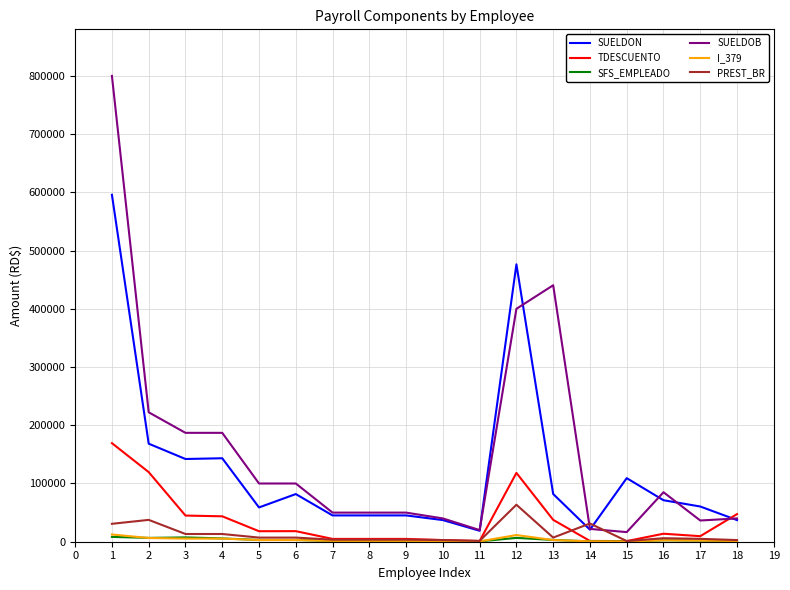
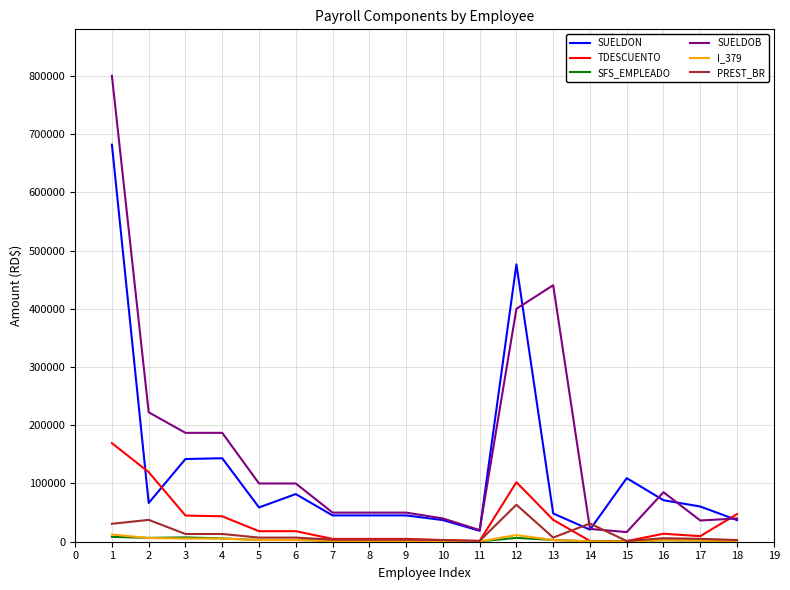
SUELDON, 1: 600000 -> 680000
SUELDON, 2: 170000 -> 70000
TDESCUENTO, 12: 120000 -> 100000
SUELDON, 13: 80000 -> 50000
